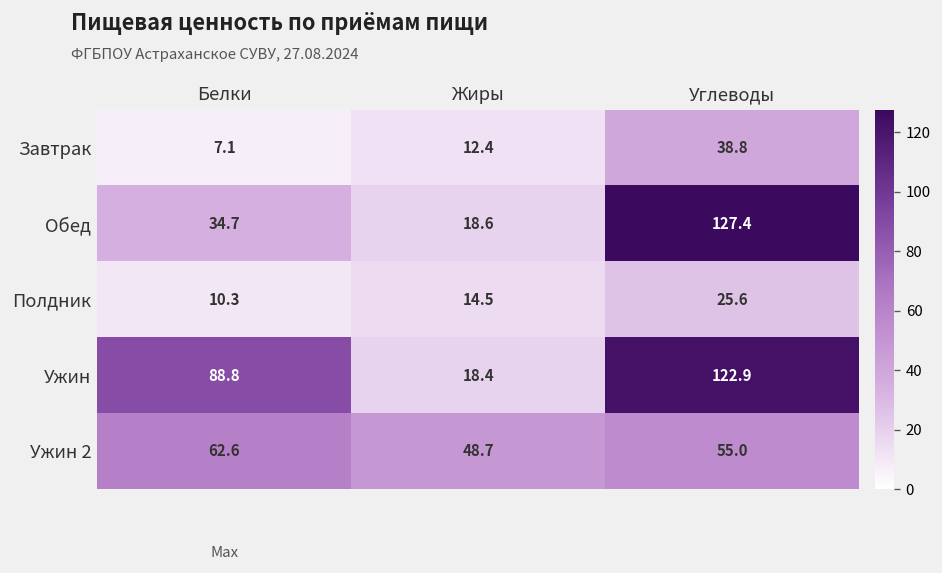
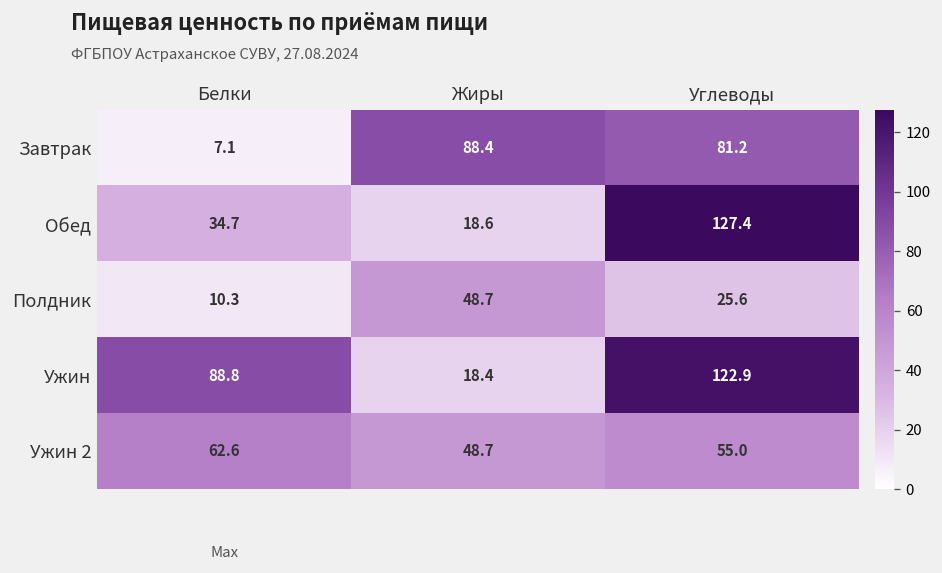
Завтрак, Жиры: 12.4 -> 88.4
Завтрак, Углеводы: 38.8 -> 81.2
Полдник, Жиры: 14.5 -> 48.7
